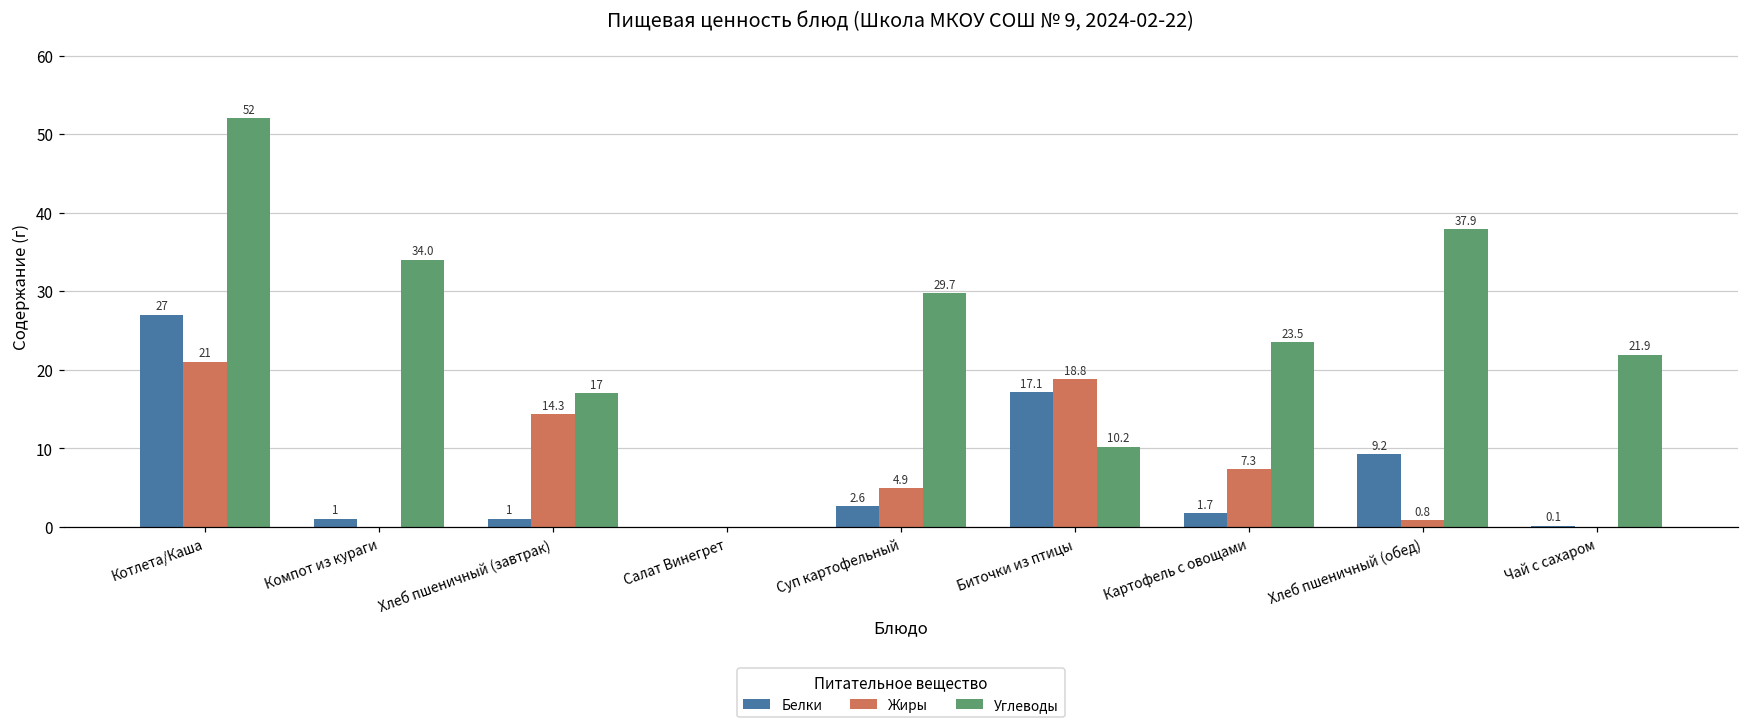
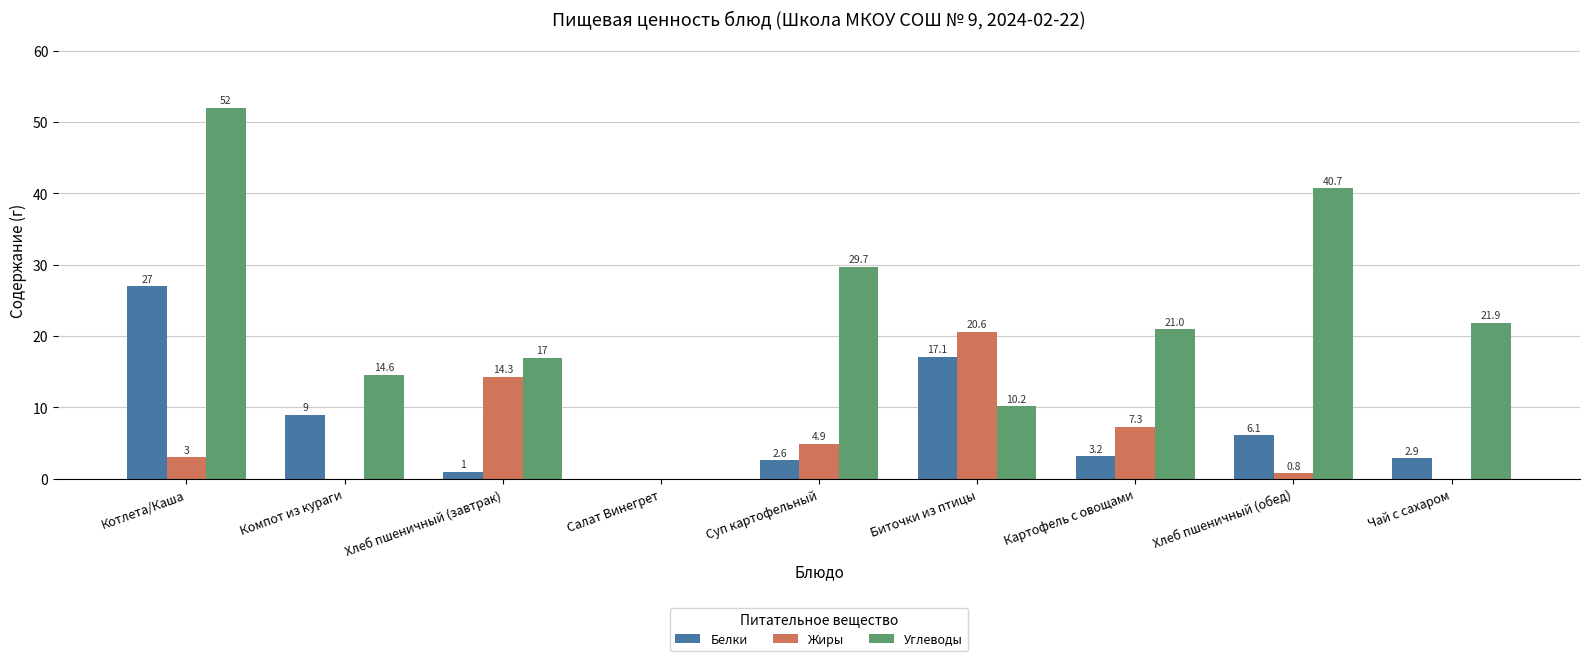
Жиры, Котлета/Каша: 21 -> 3
Белки, Компот из кураги: 1 -> 9
Углеводы, Компот из кураги: 34.0 -> 14.6
Жиры, Биточки из птицы: 18.8 -> 20.6
Белки, Картофель с овощами: 1.7 -> 3.2
Углеводы, Картофель с овощами: 23.5 -> 21.0
Белки, Хлеб пшеничный (обед): 9.2 -> 6.1
Углеводы, Хлеб пшеничный (обед): 37.9 -> 40.7
Белки, Чай с сахаром: 0.1 -> 2.9
